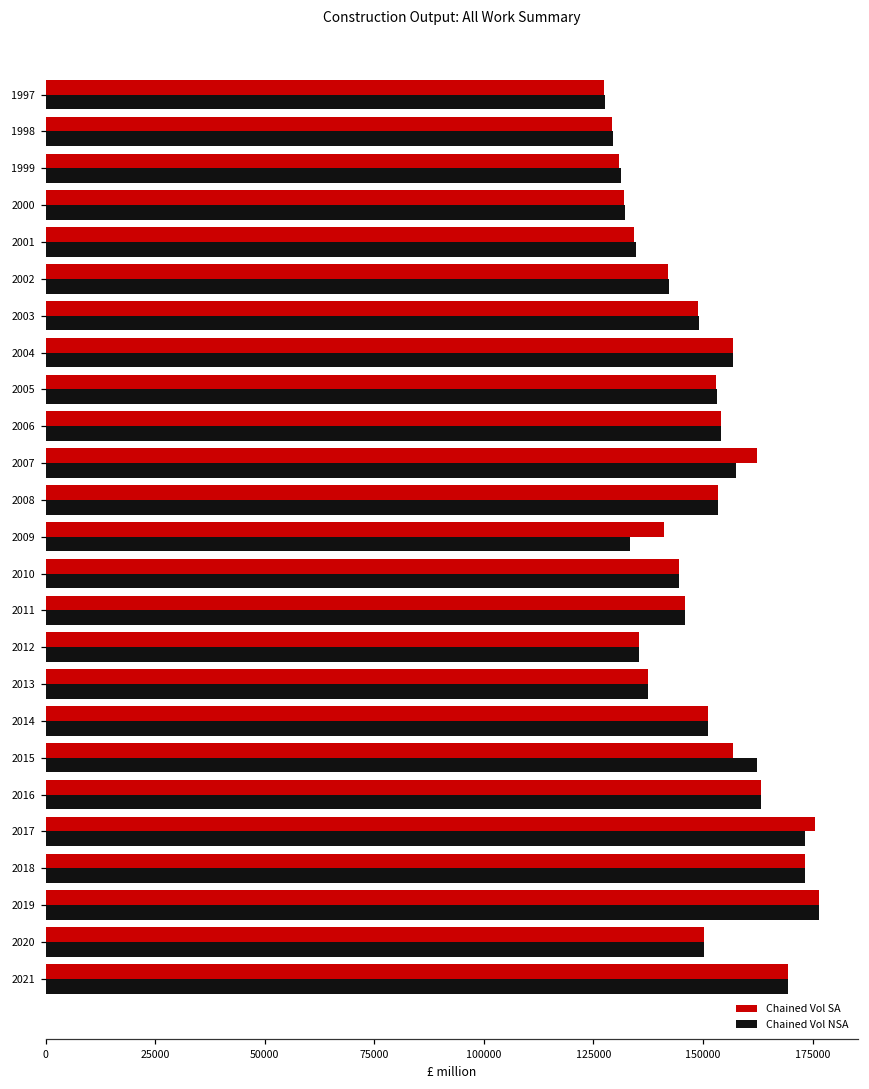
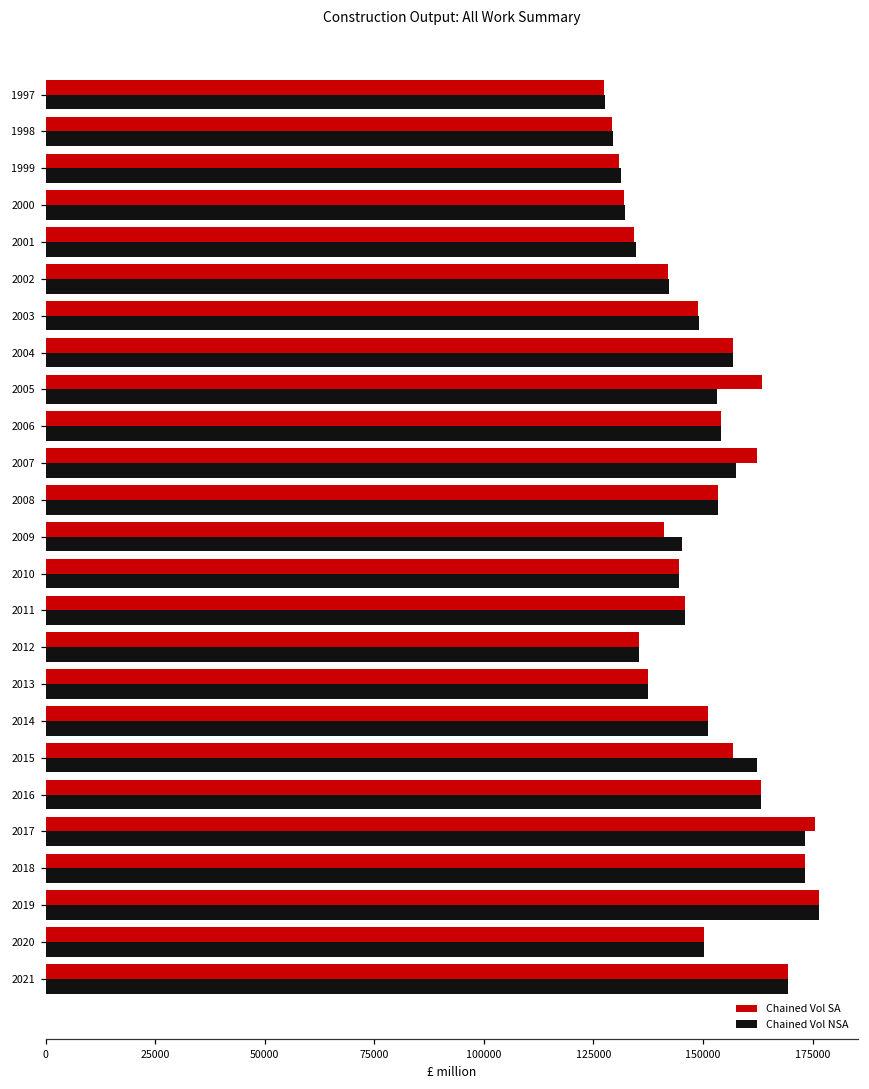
Chained Vol SA, 2005: 153000 -> 163000
Chained Vol NSA, 2009: 133000 -> 145000
